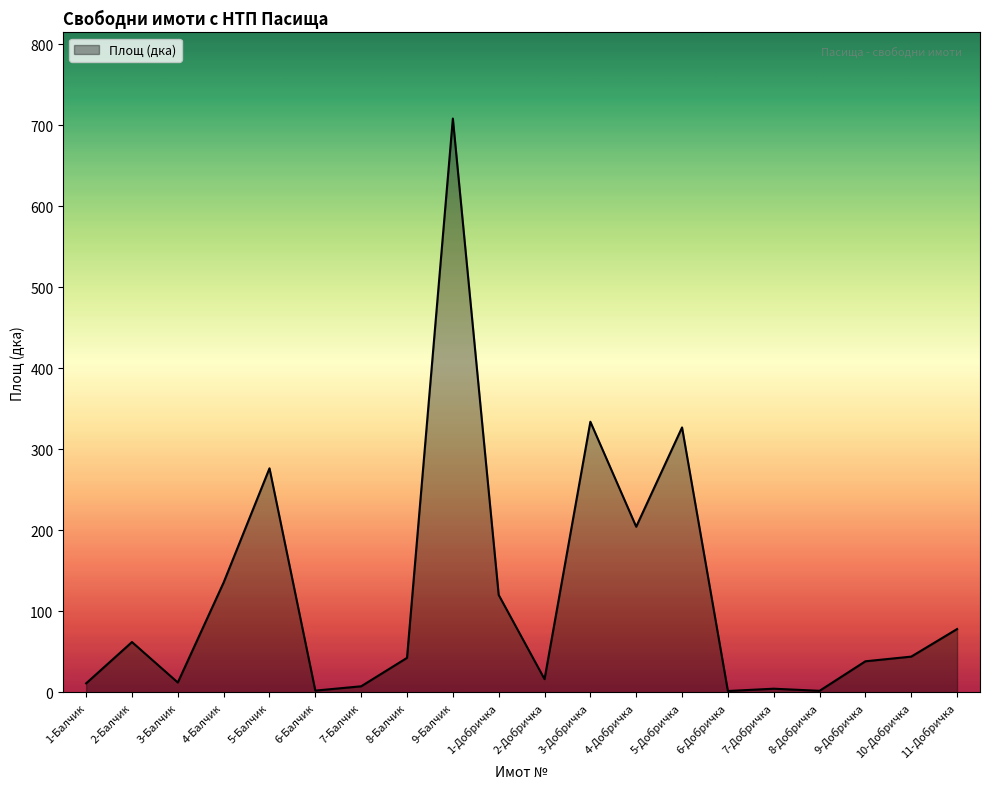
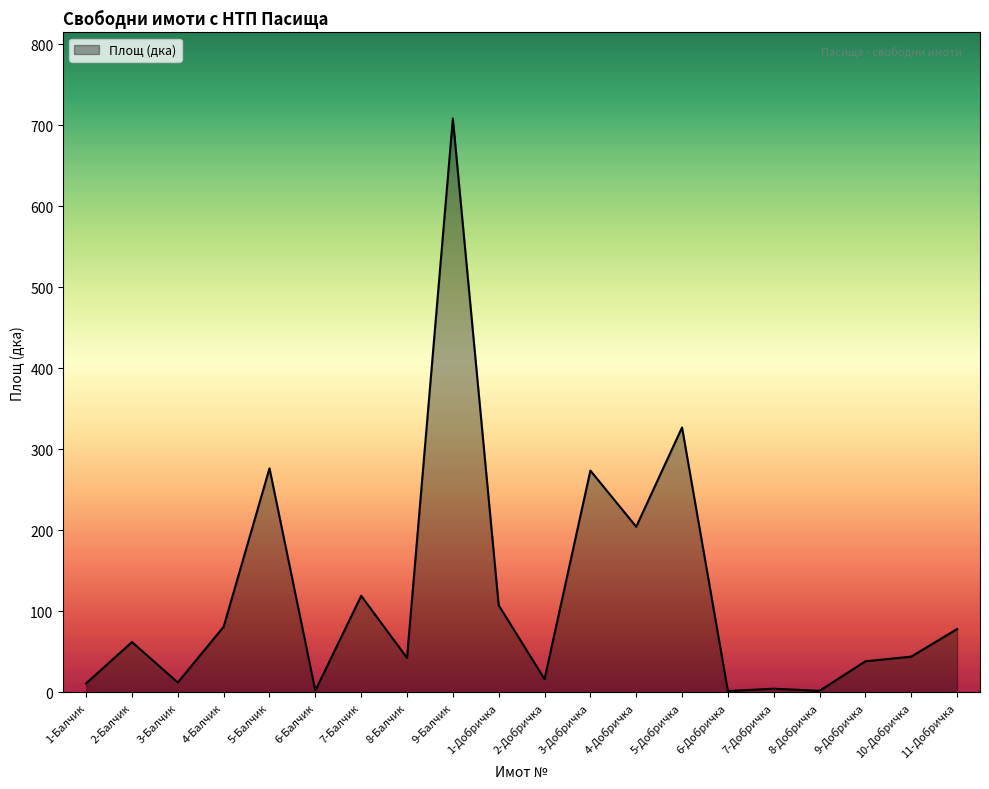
4-Балчик: 140 -> 80
7-Балчик: 10 -> 120
1-Добричка: 120 -> 110
3-Добричка: 330 -> 270
